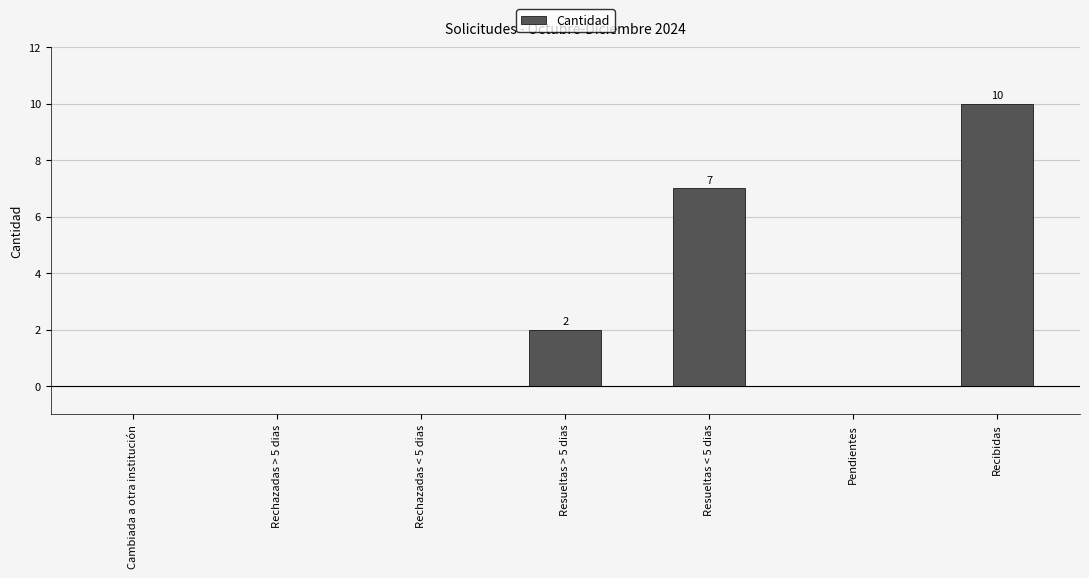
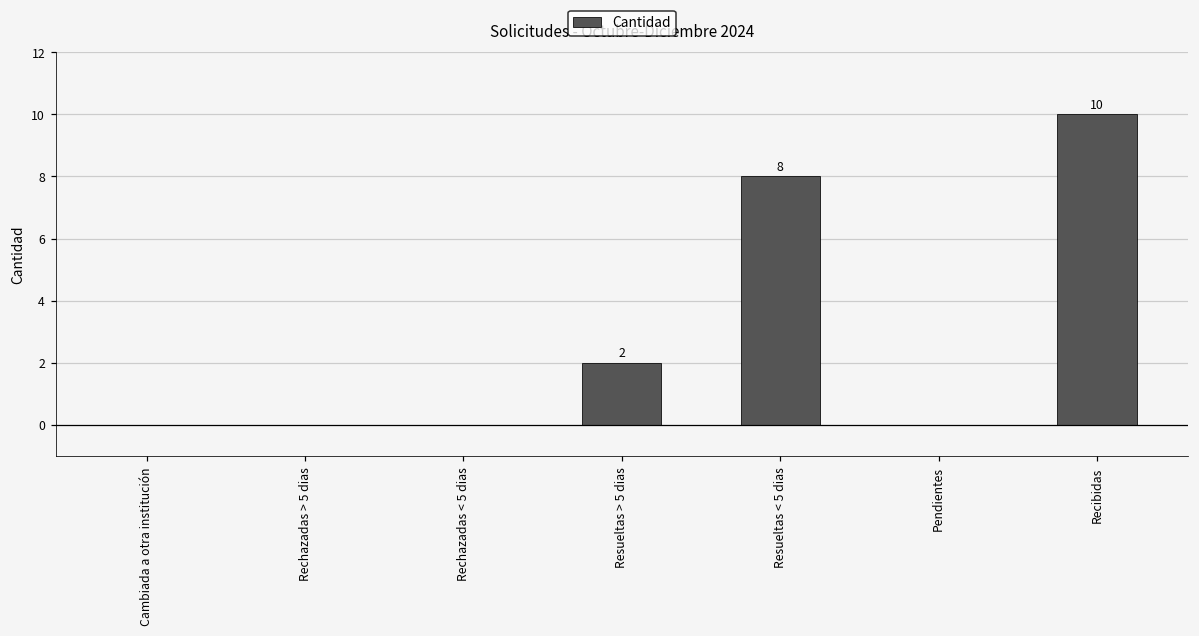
Resueltas < 5 dias: 7 -> 8
